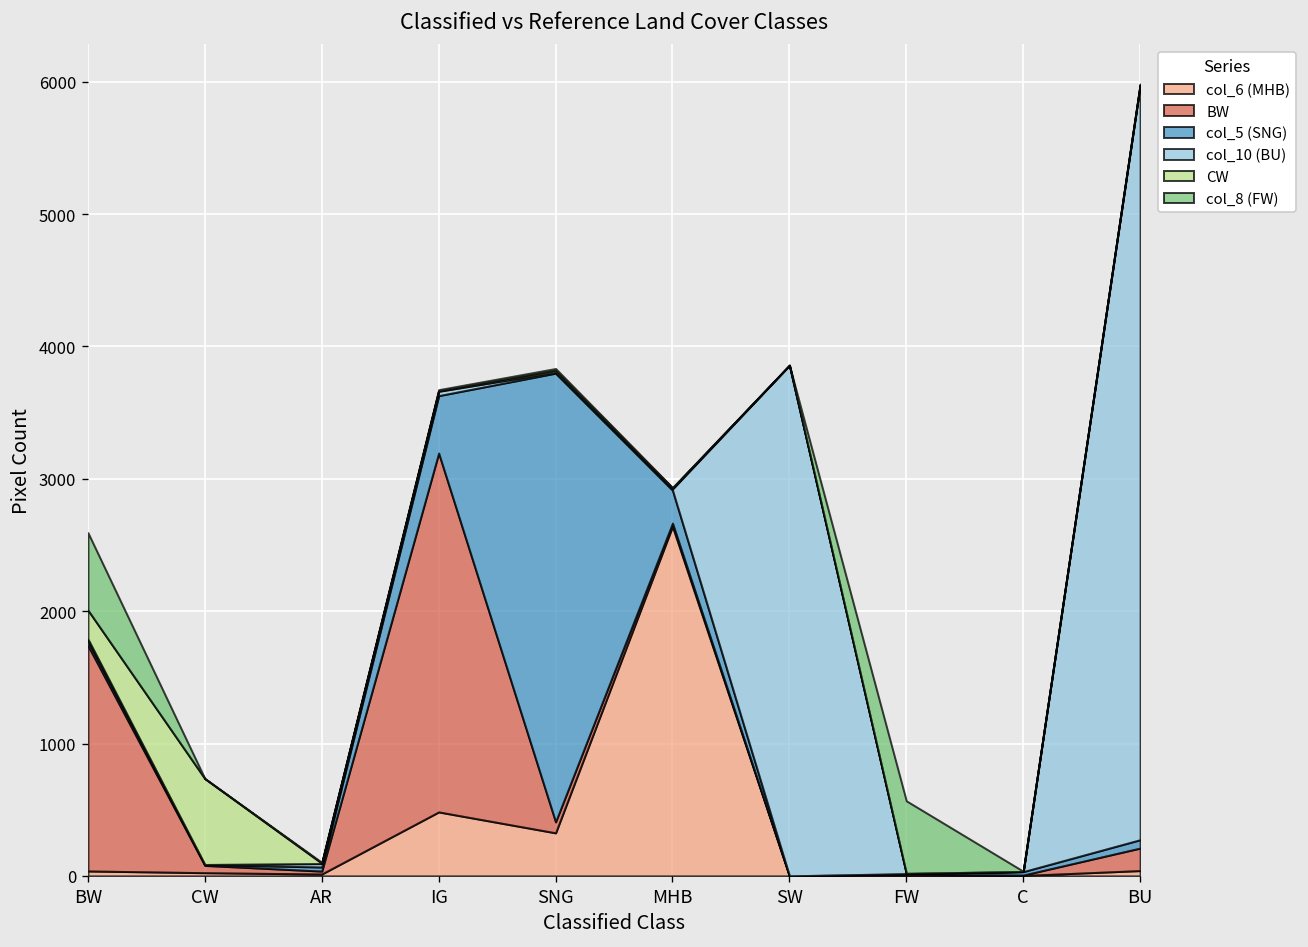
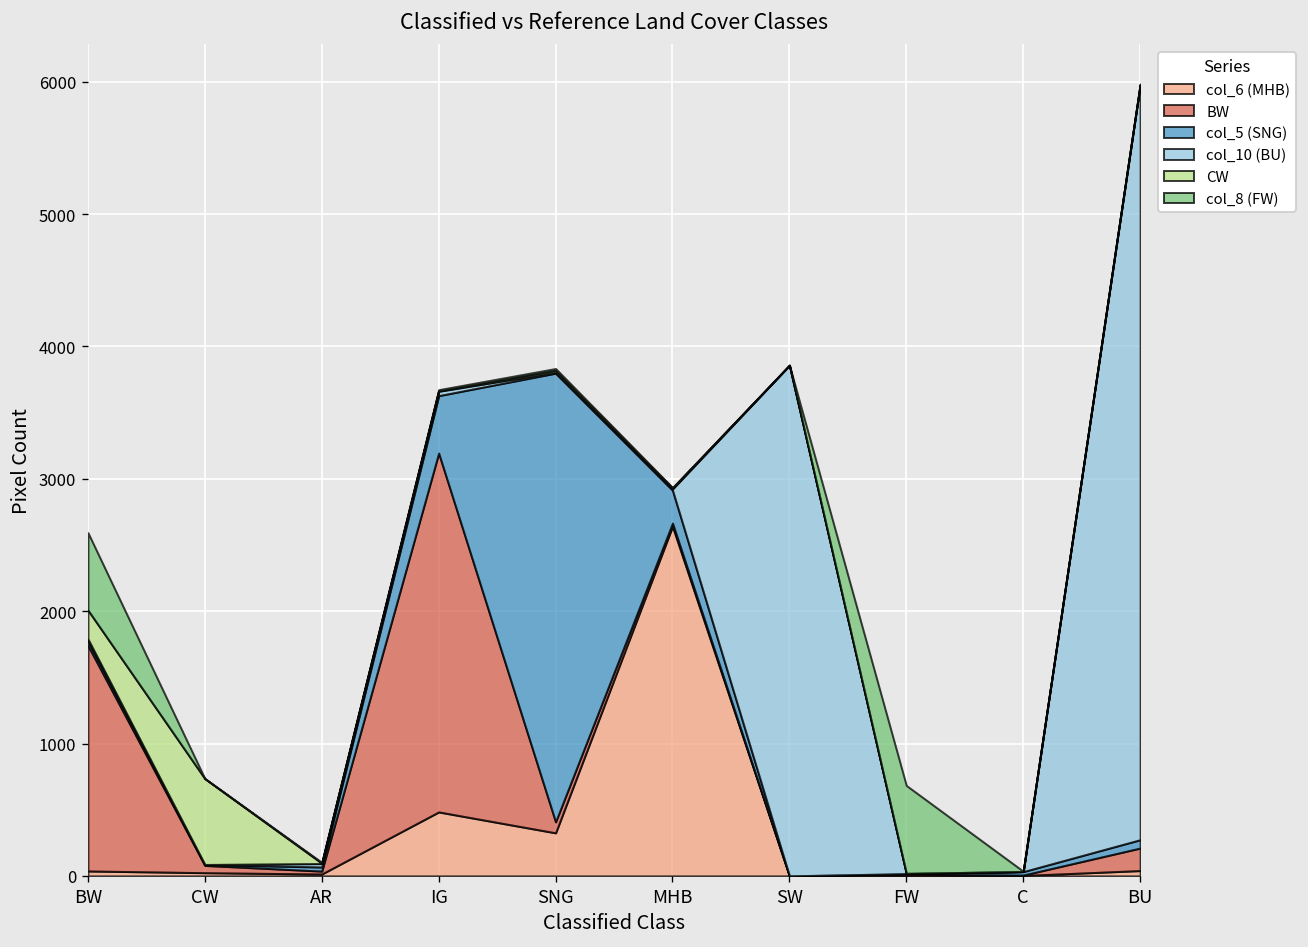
col_8 (FW), FW: 550 -> 660
